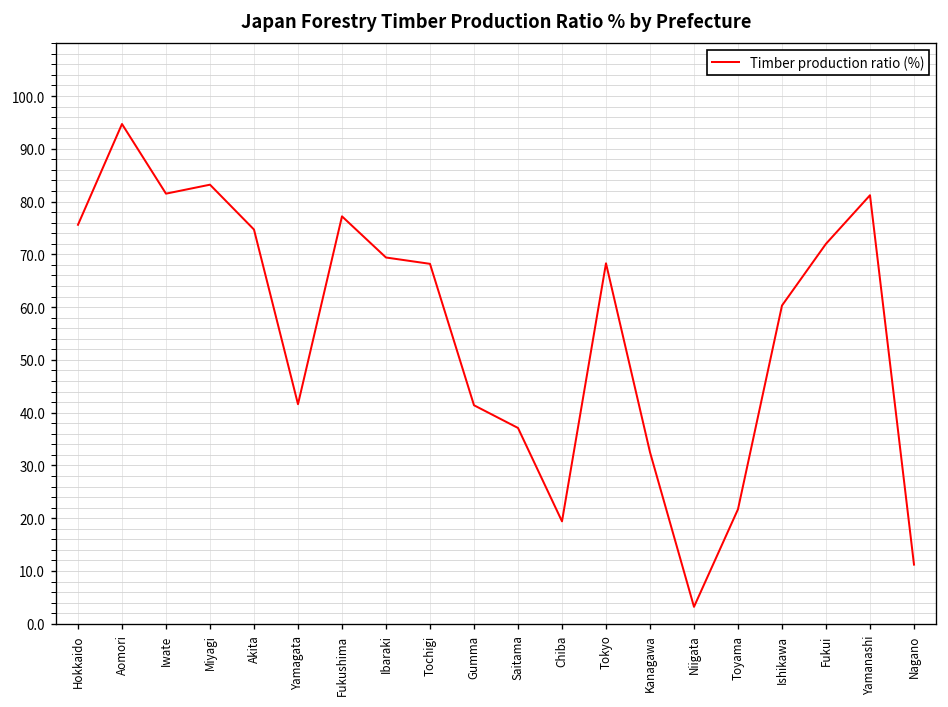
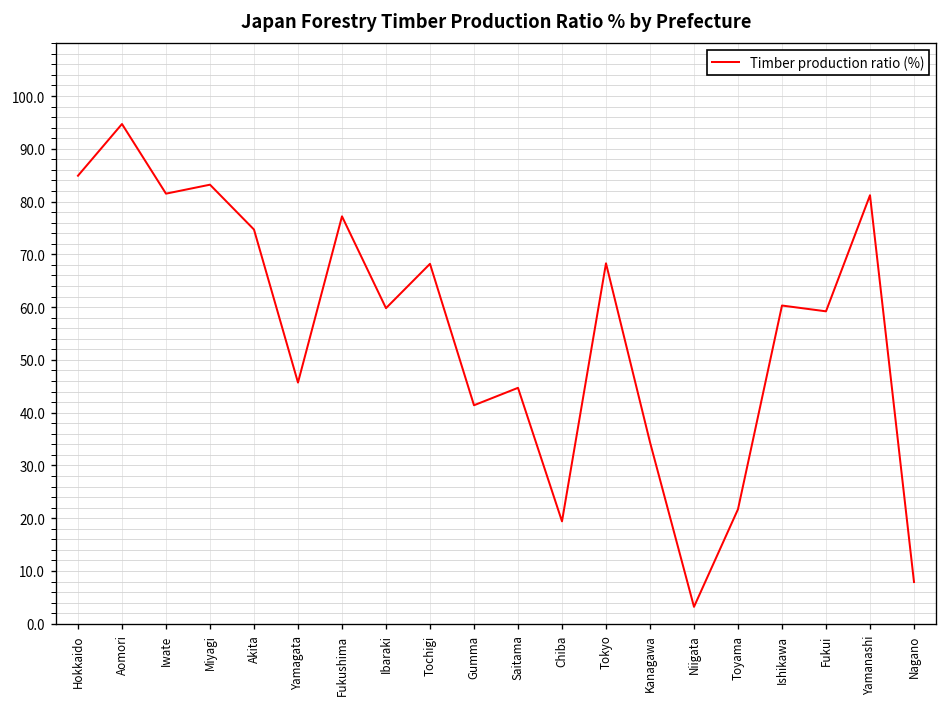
Hokkaido: 76 -> 85
Yamagata: 42 -> 46
Ibaraki: 69 -> 60
Saitama: 37 -> 45
Kanagawa: 33 -> 34
Fukui: 72 -> 59
Nagano: 11 -> 8
